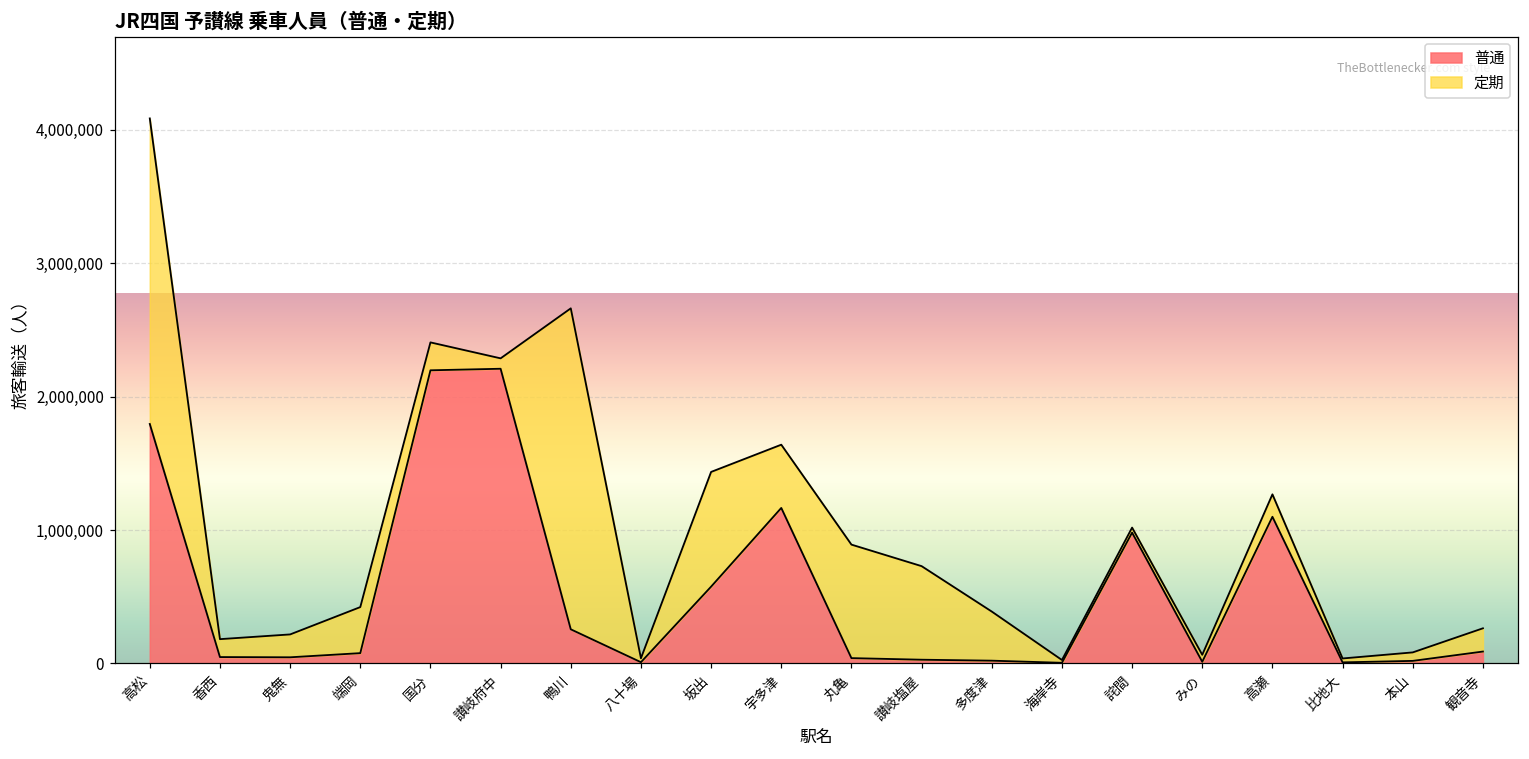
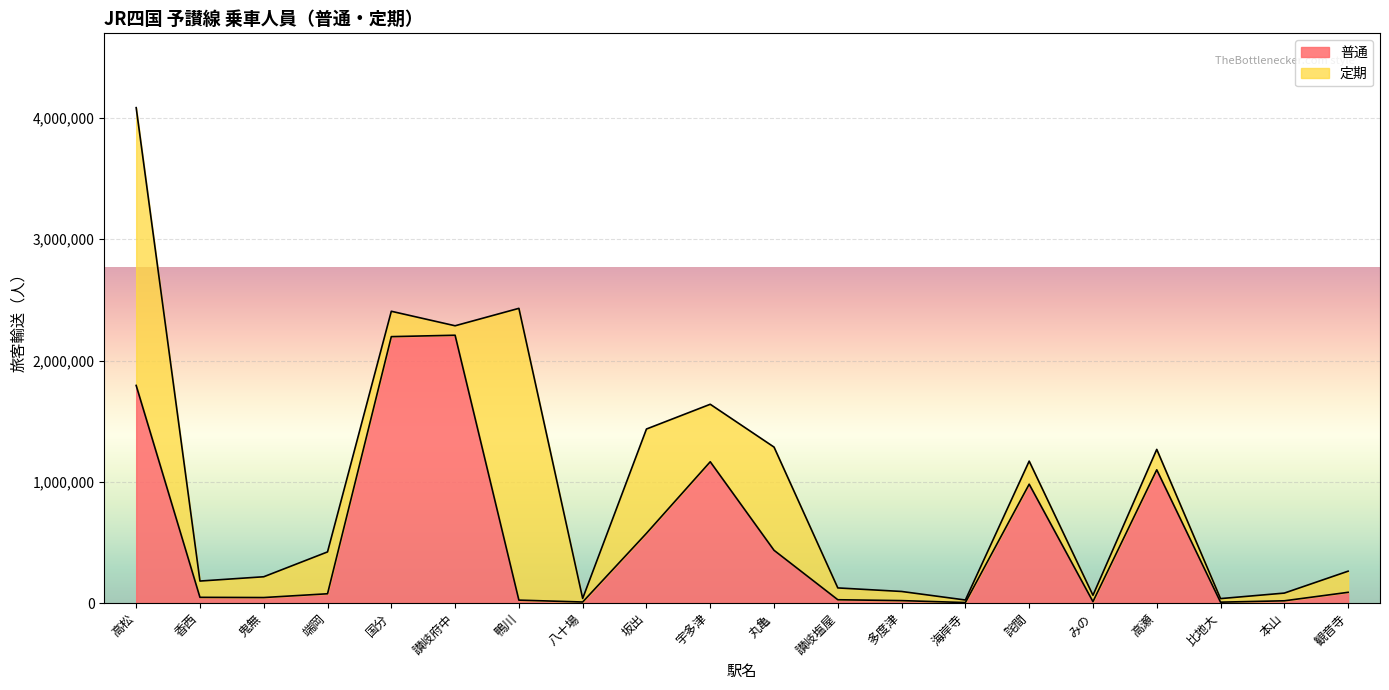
普通, 鴨川: 260,000 -> 30,000
普通, 丸亀: 40,000 -> 440,000
定期, 讃岐塩屋: 700,000 -> 100,000
定期, 多度津: 370,000 -> 80,000
定期, 詫間: 40,000 -> 190,000
